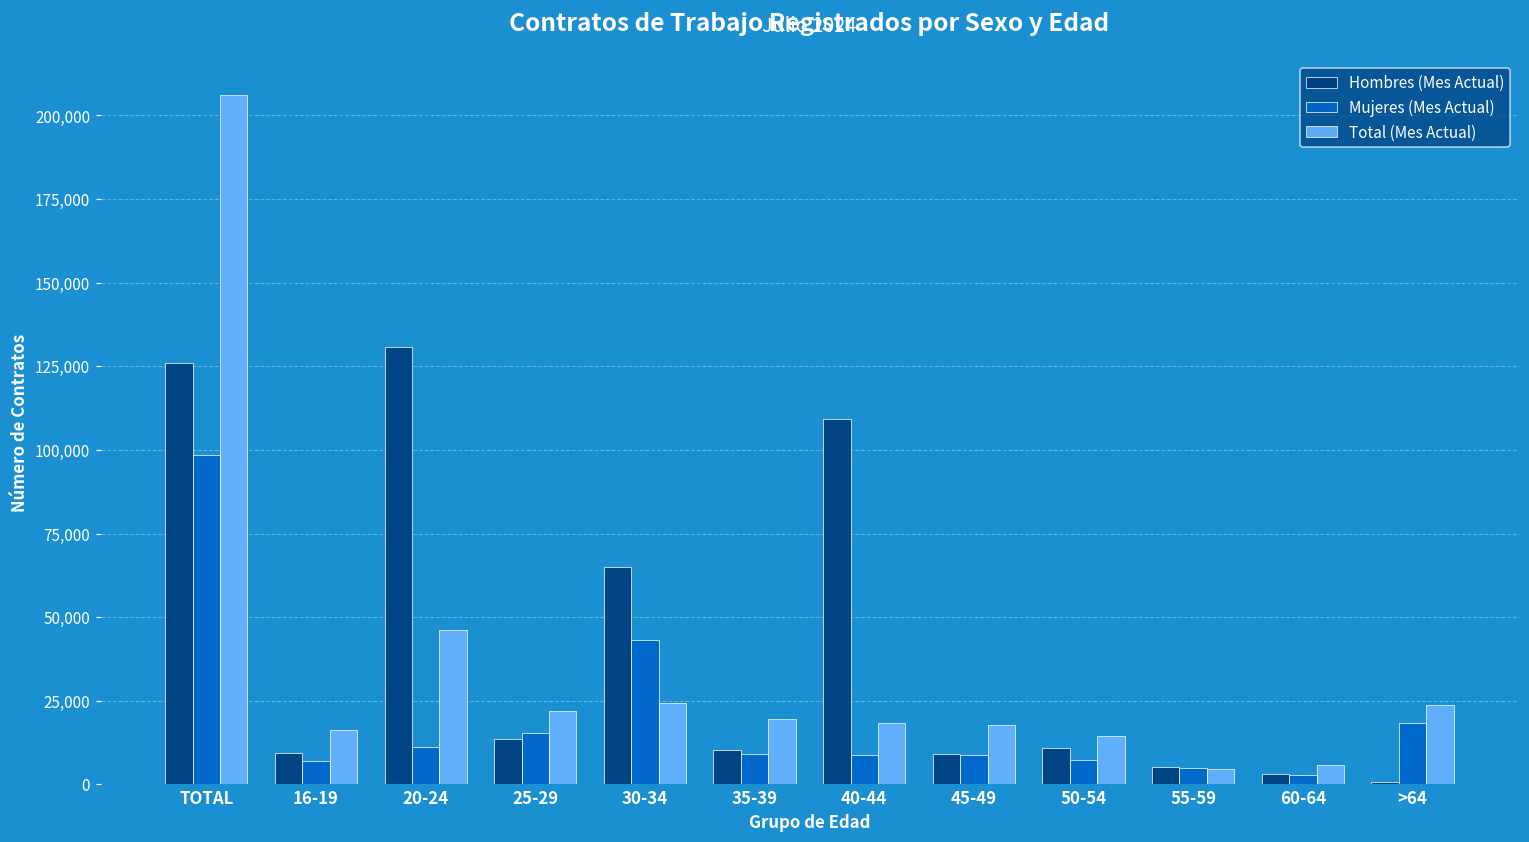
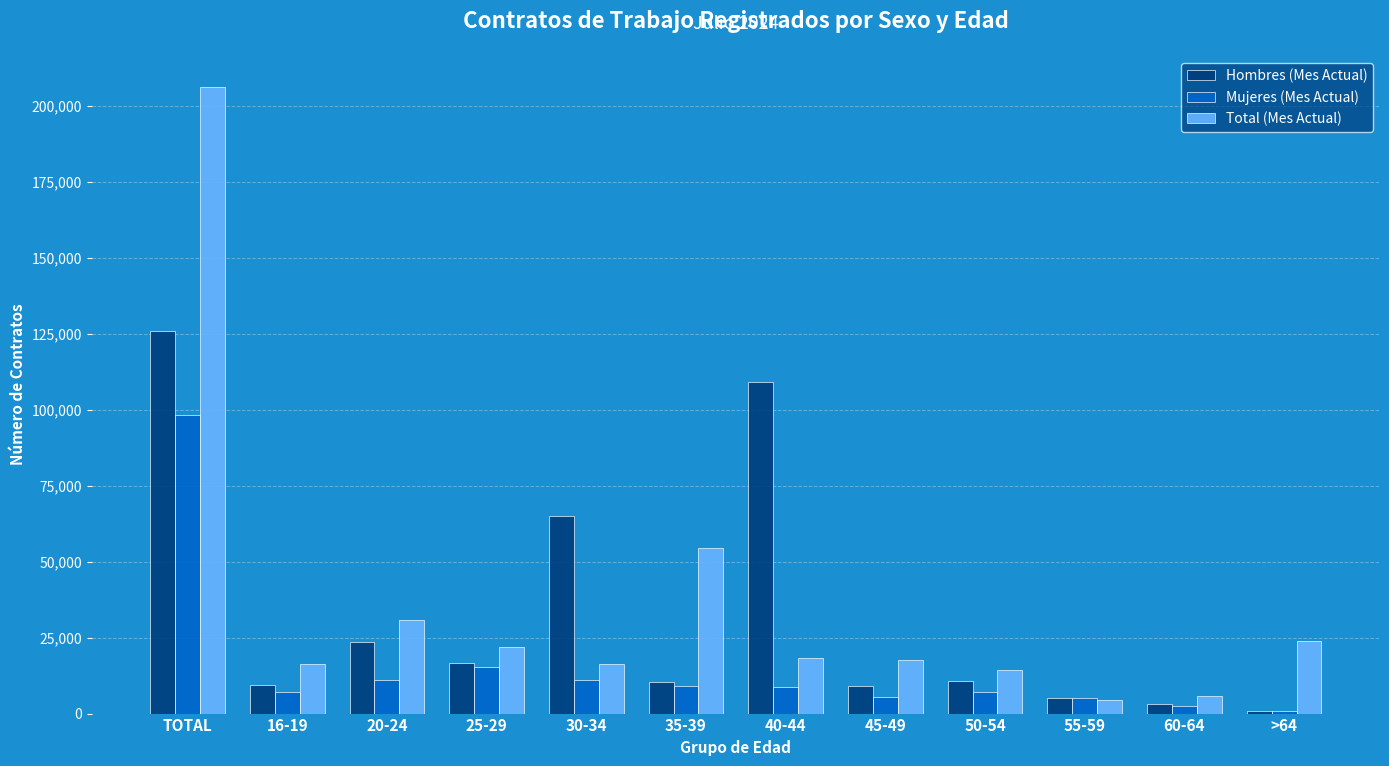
Hombres (Mes Actual), 20-24: 131,000 -> 23,000
Total (Mes Actual), 20-24: 46,000 -> 31,000
Hombres (Mes Actual), 25-29: 13,000 -> 17,000
Mujeres (Mes Actual), 30-34: 43,000 -> 11,000
Total (Mes Actual), 30-34: 24,000 -> 16,000
Total (Mes Actual), 35-39: 19,000 -> 54,000
Mujeres (Mes Actual), 45-49: 9,000 -> 6,000
Mujeres (Mes Actual), >64: 18,000 -> 1,000
